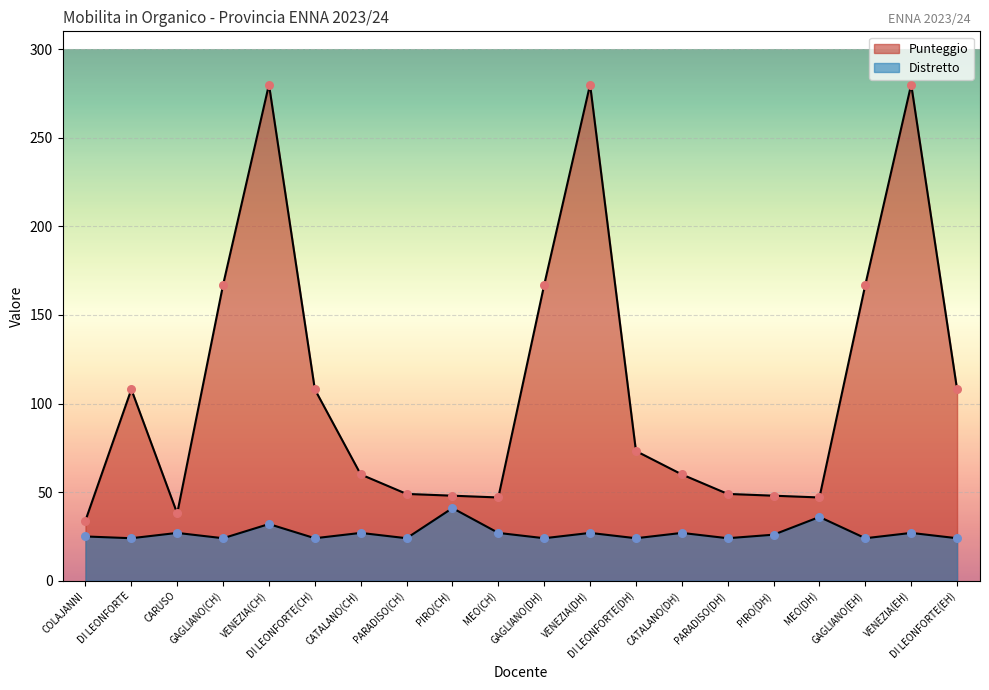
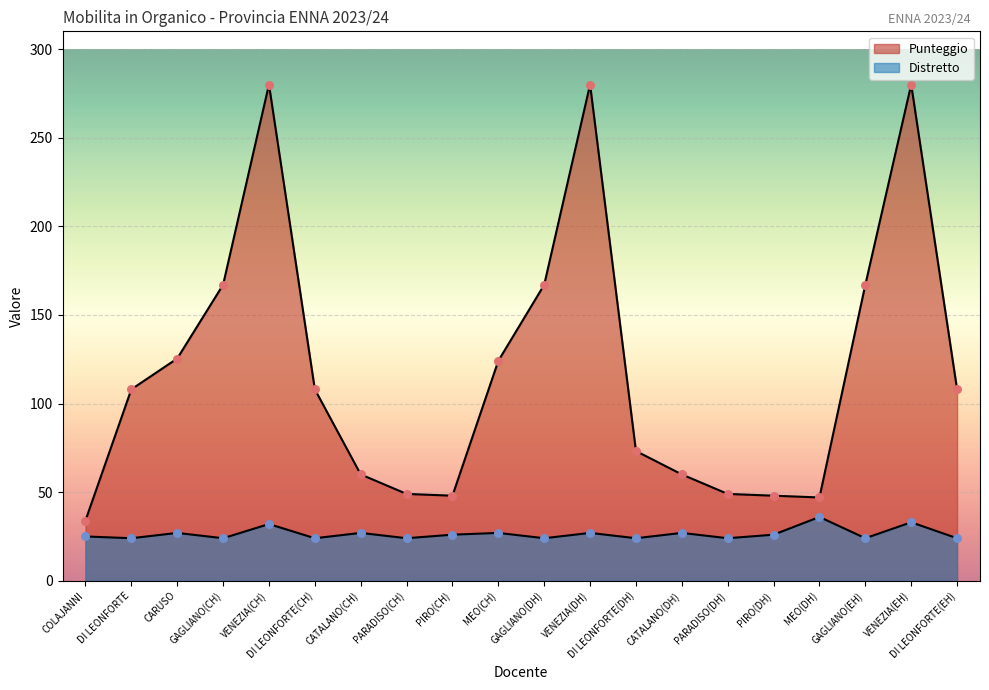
Punteggio, CARUSO: 38 -> 125
Distretto, PIRO(CH): 41 -> 26
Punteggio, MEO(CH): 47 -> 124
Distretto, VENEZIA(EH): 27 -> 33
